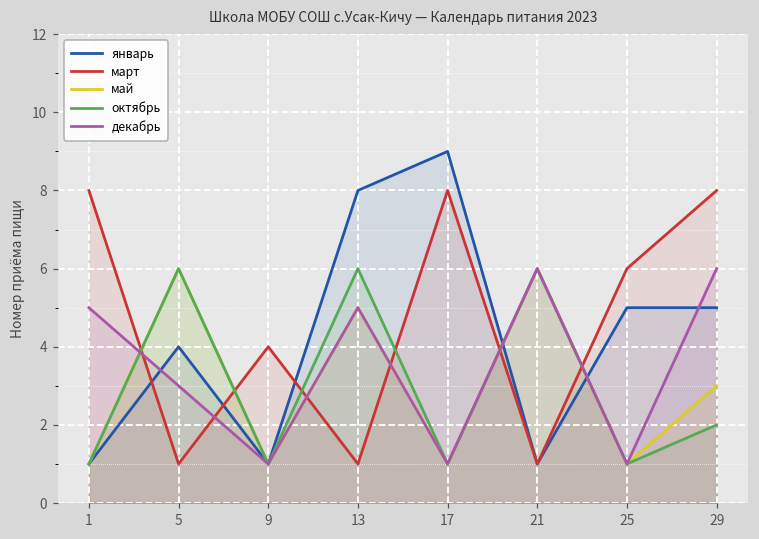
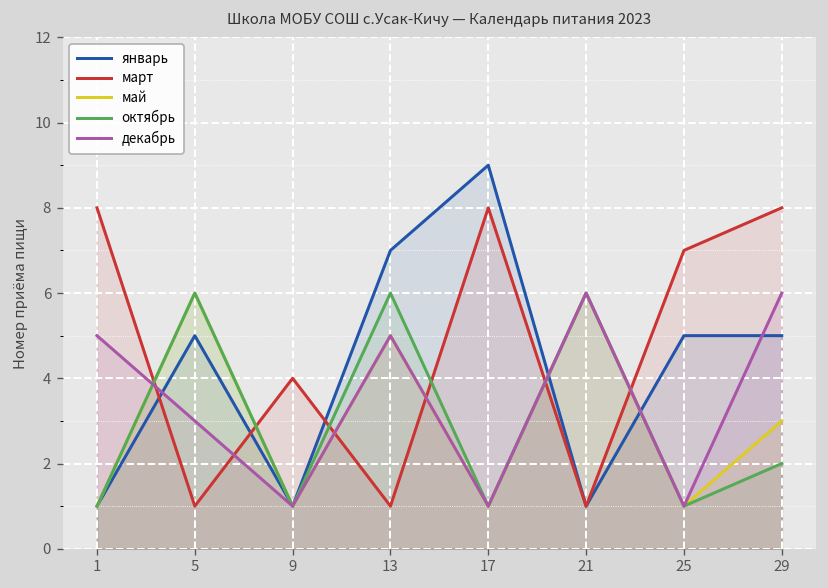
январь, 5: 4 -> 5
январь, 13: 8 -> 7
март, 25: 6 -> 7
